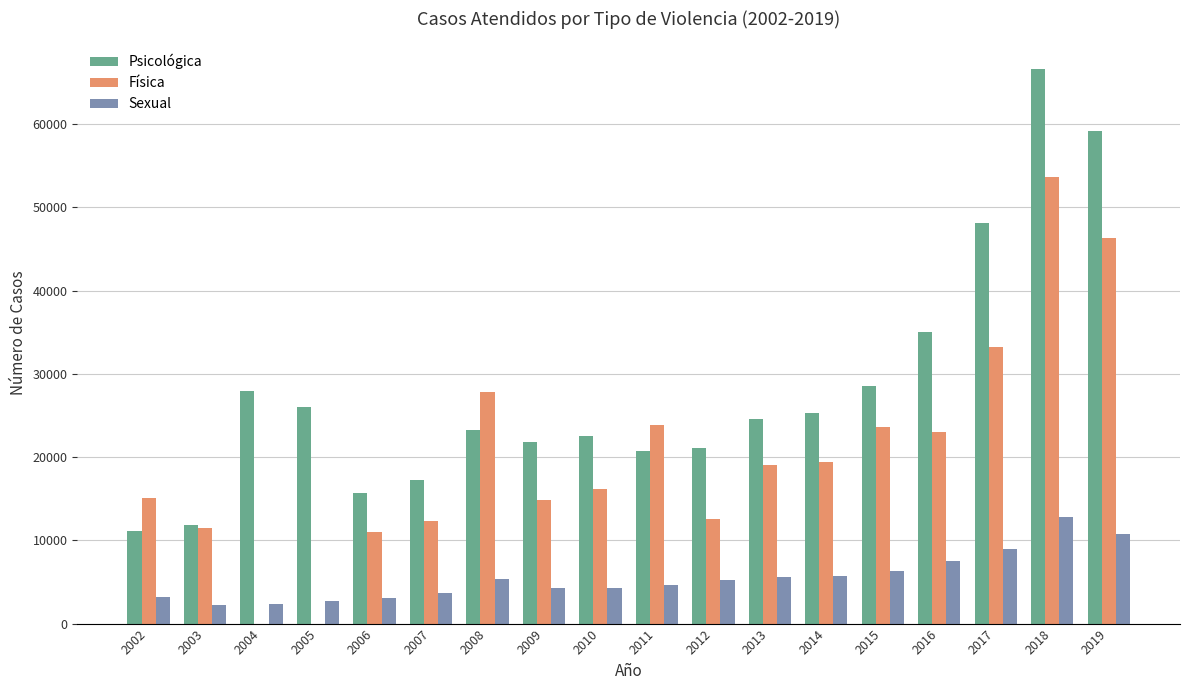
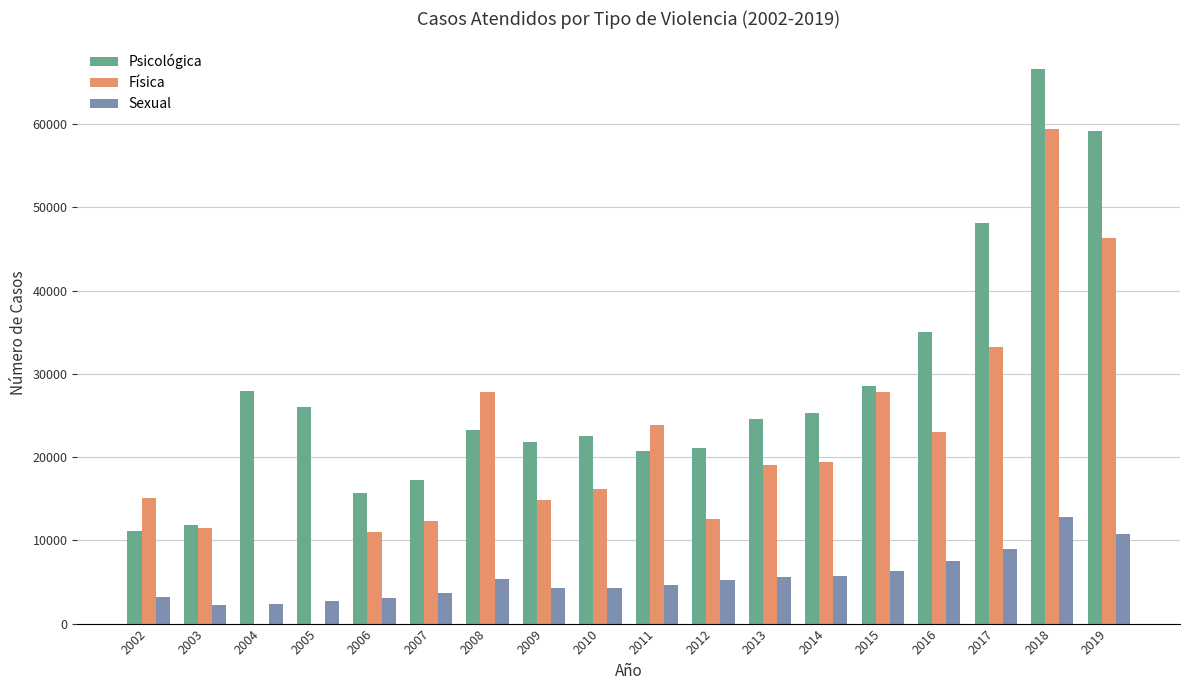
Física, 2015: 24000 -> 28000
Física, 2018: 54000 -> 59000
